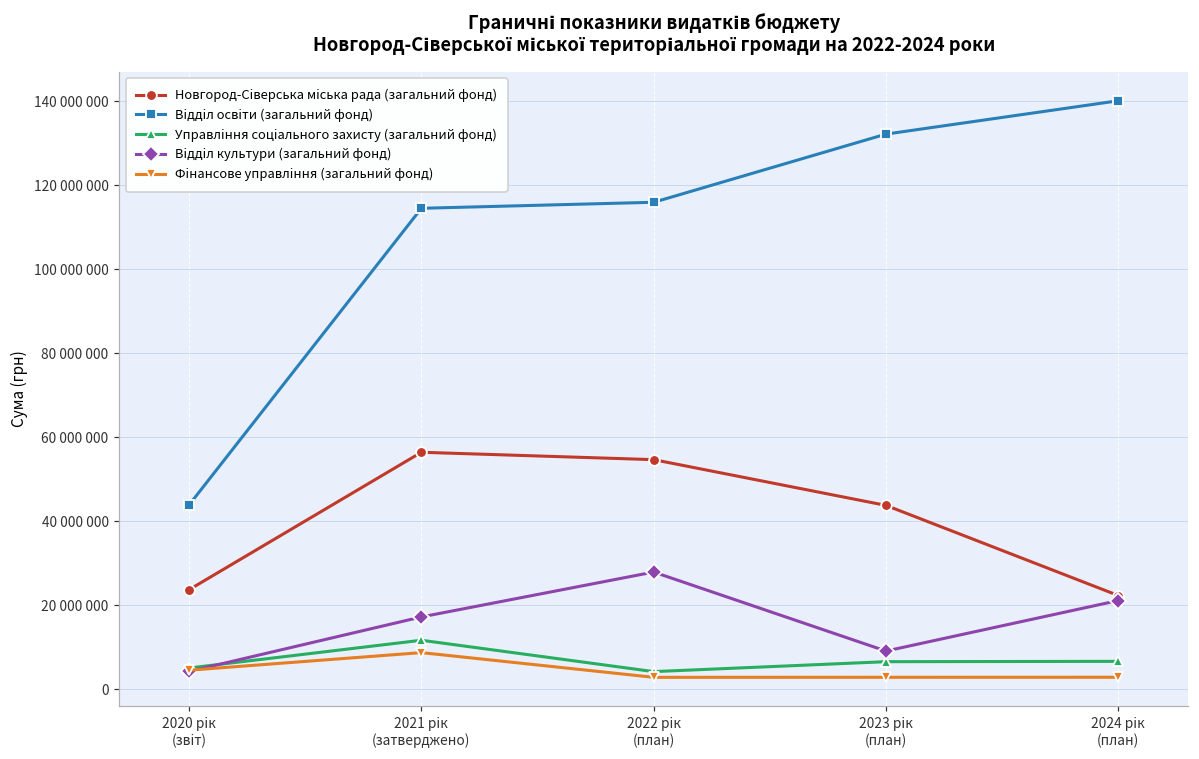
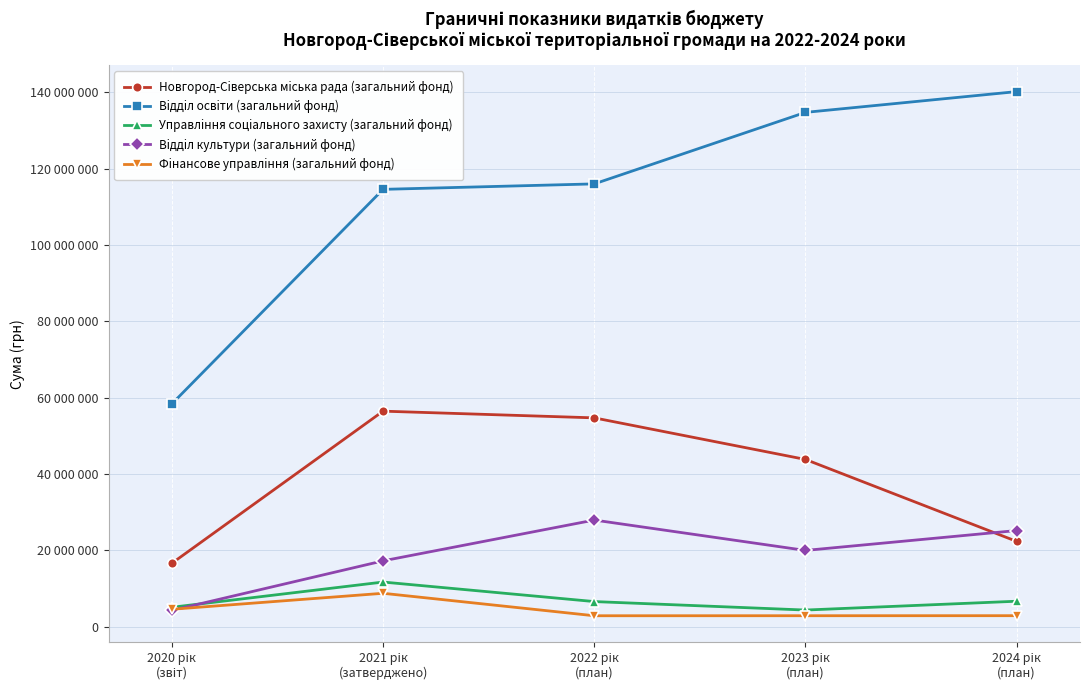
Новгород-Сiверська мiська рада (загальний фонд), 2020 рік (звіт): 24000000 -> 17000000
Вiддiл освiти (загальний фонд), 2020 рік (звіт): 44000000 -> 58000000
Управлiння соцiального захисту (загальний фонд), 2022 рік (план): 4000000 -> 7000000
Вiддiл освiти (загальний фонд), 2023 рік (план): 132000000 -> 135000000
Управлiння соцiального захисту (загальний фонд), 2023 рік (план): 7000000 -> 4000000
Вiддiл культури (загальний фонд), 2023 рік (план): 9000000 -> 20000000
Вiддiл культури (загальний фонд), 2024 рік (план): 21000000 -> 25000000
